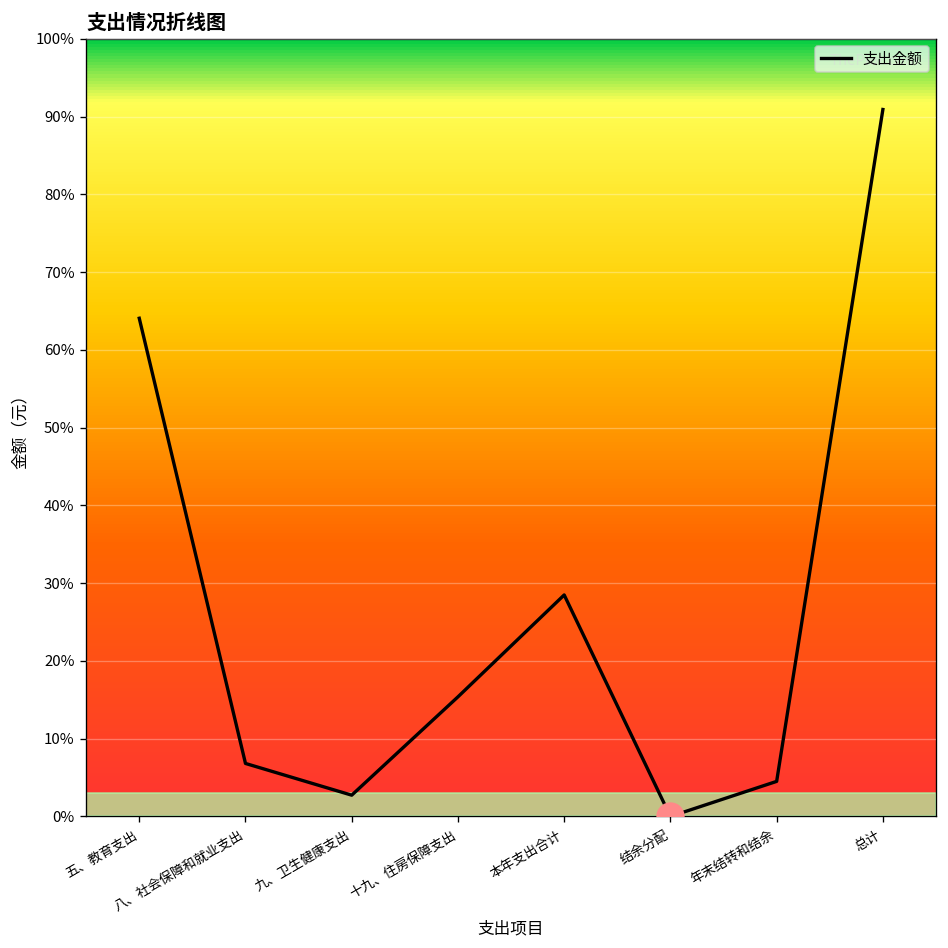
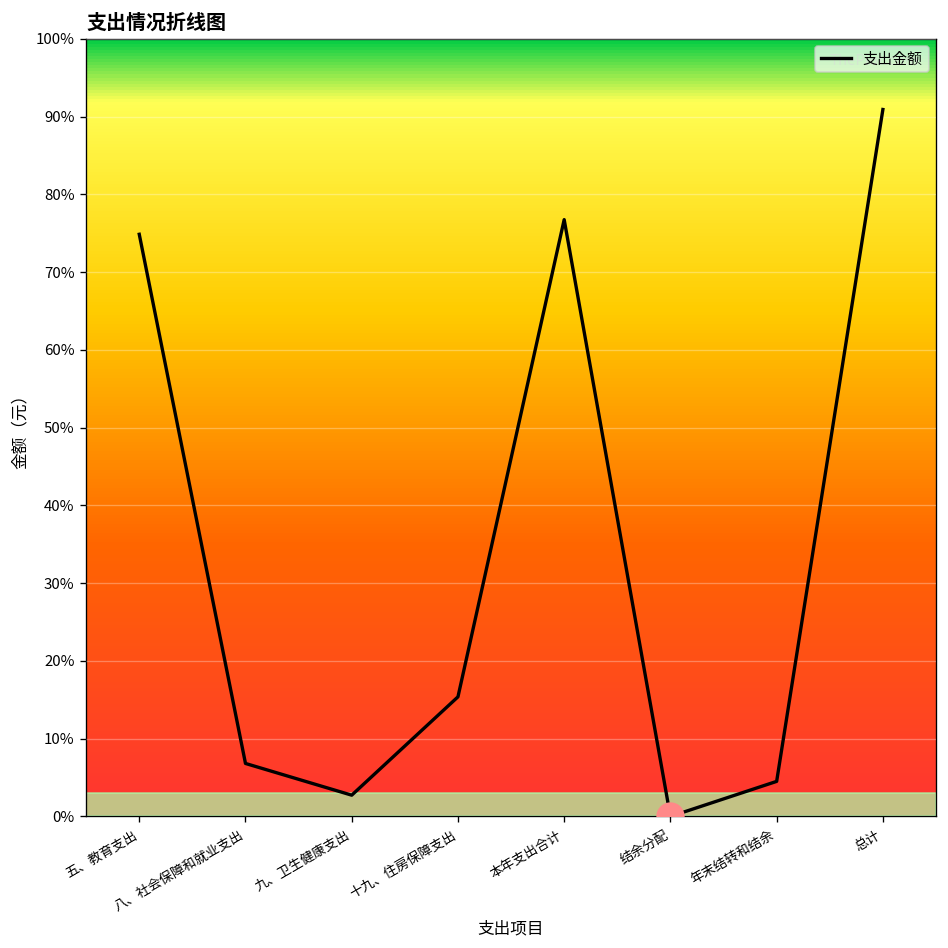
支出金额, 五、教育支出: 64% -> 75%
支出金额, 本年支出合计: 28% -> 77%
